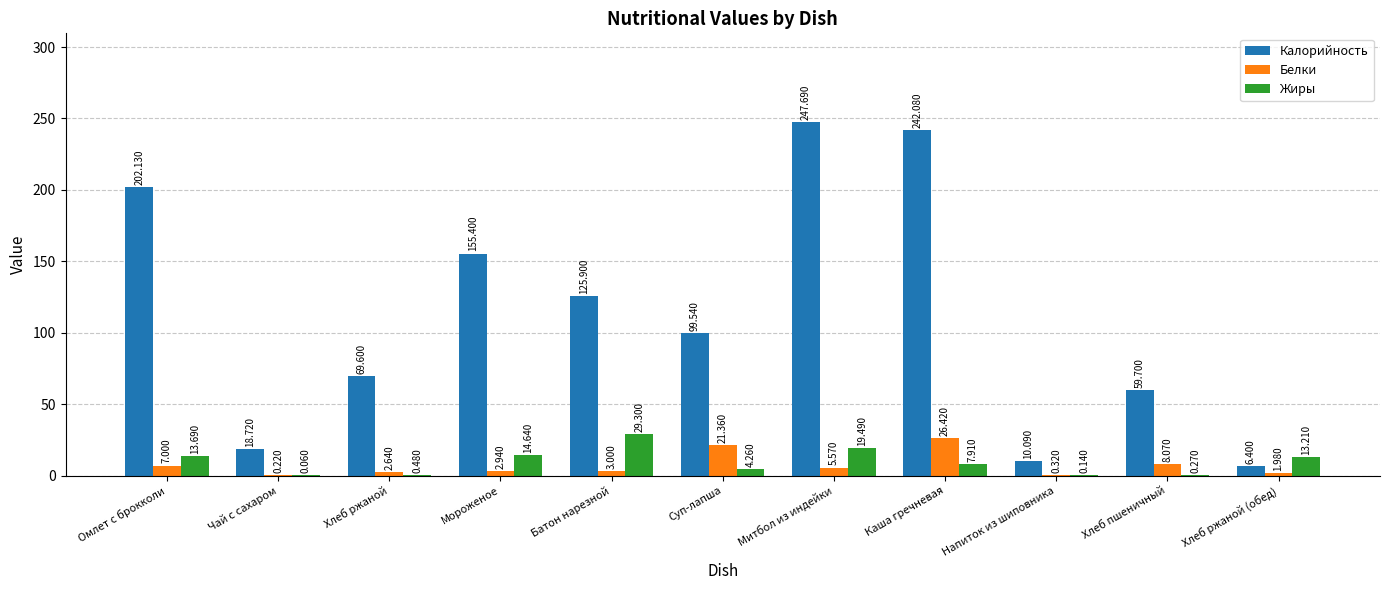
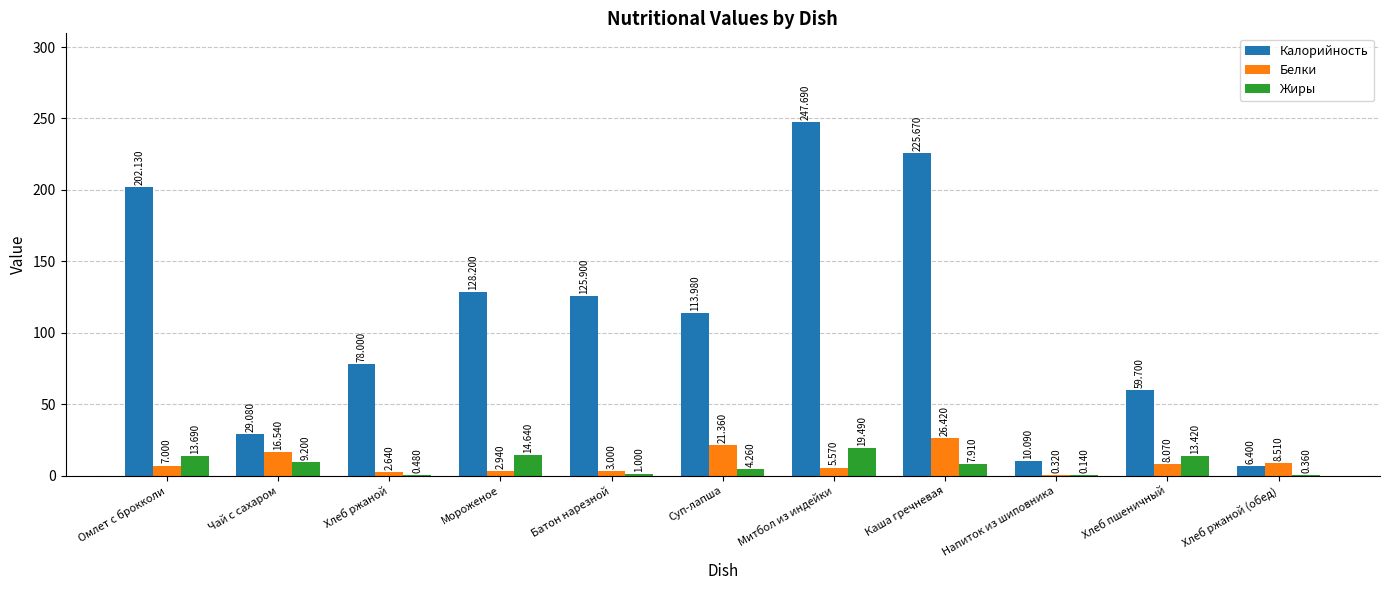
Калорийность, Чай с сахаром: 18.720 -> 29.080
Белки, Чай с сахаром: 0.220 -> 16.540
Жиры, Чай с сахаром: 0.060 -> 9.200
Калорийность, Хлеб ржаной: 69.600 -> 78.000
Калорийность, Мороженое: 155.400 -> 128.200
Жиры, Батон нарезной: 29.300 -> 1.000
Калорийность, Суп-лапша: 99.540 -> 113.980
Калорийность, Каша гречневая: 242.080 -> 225.670
Жиры, Хлеб пшеничный: 0.270 -> 13.420
Белки, Хлеб ржаной (обед): 1.980 -> 8.510
Жиры, Хлеб ржаной (обед): 13.210 -> 0.360
